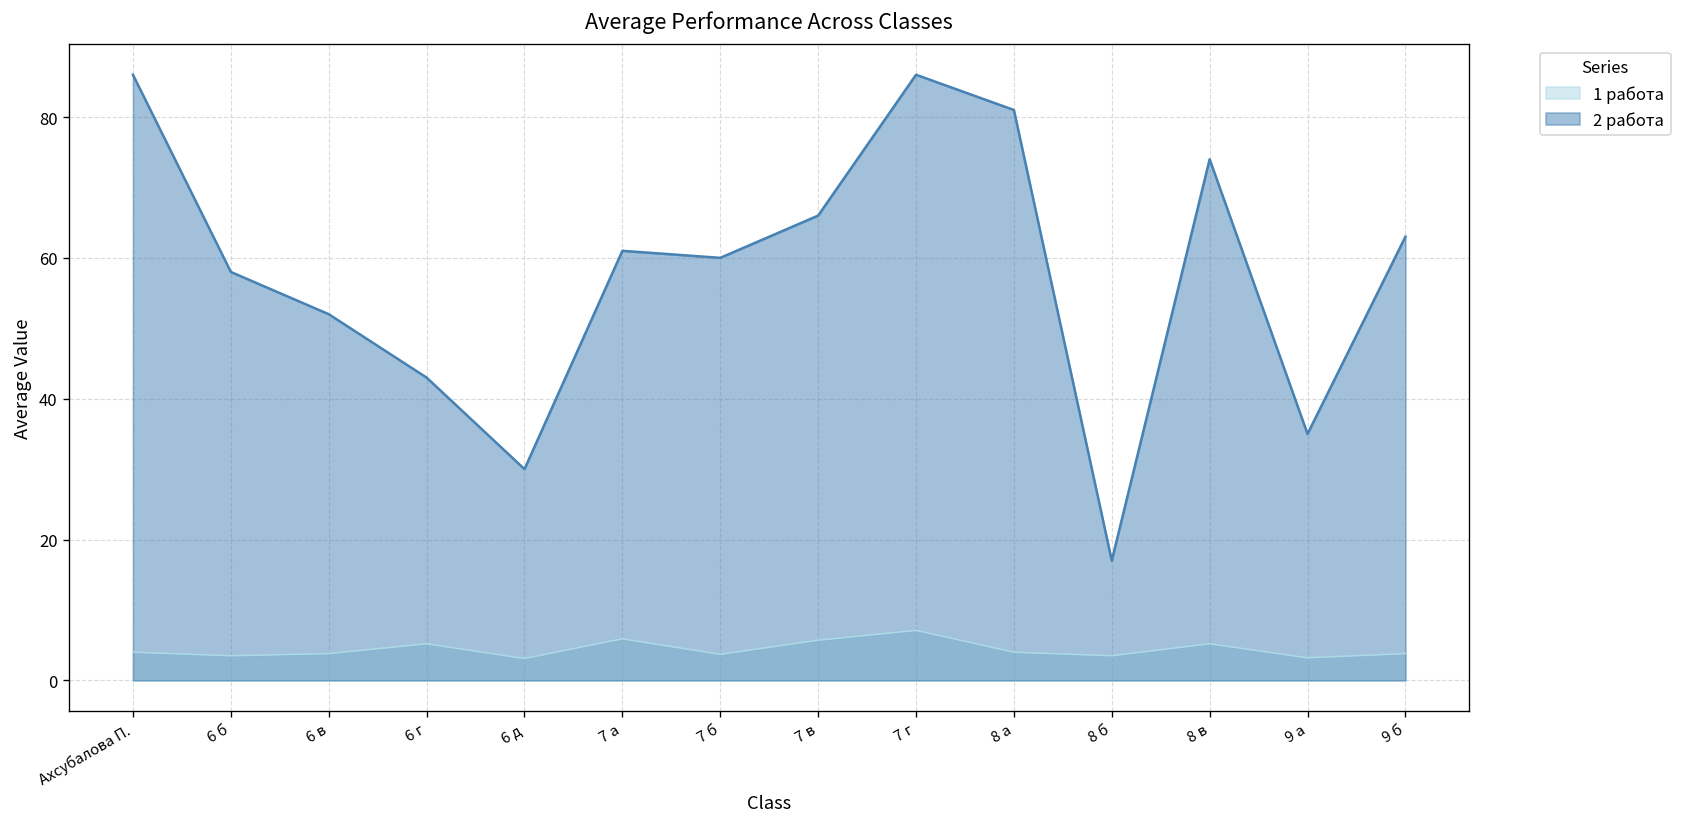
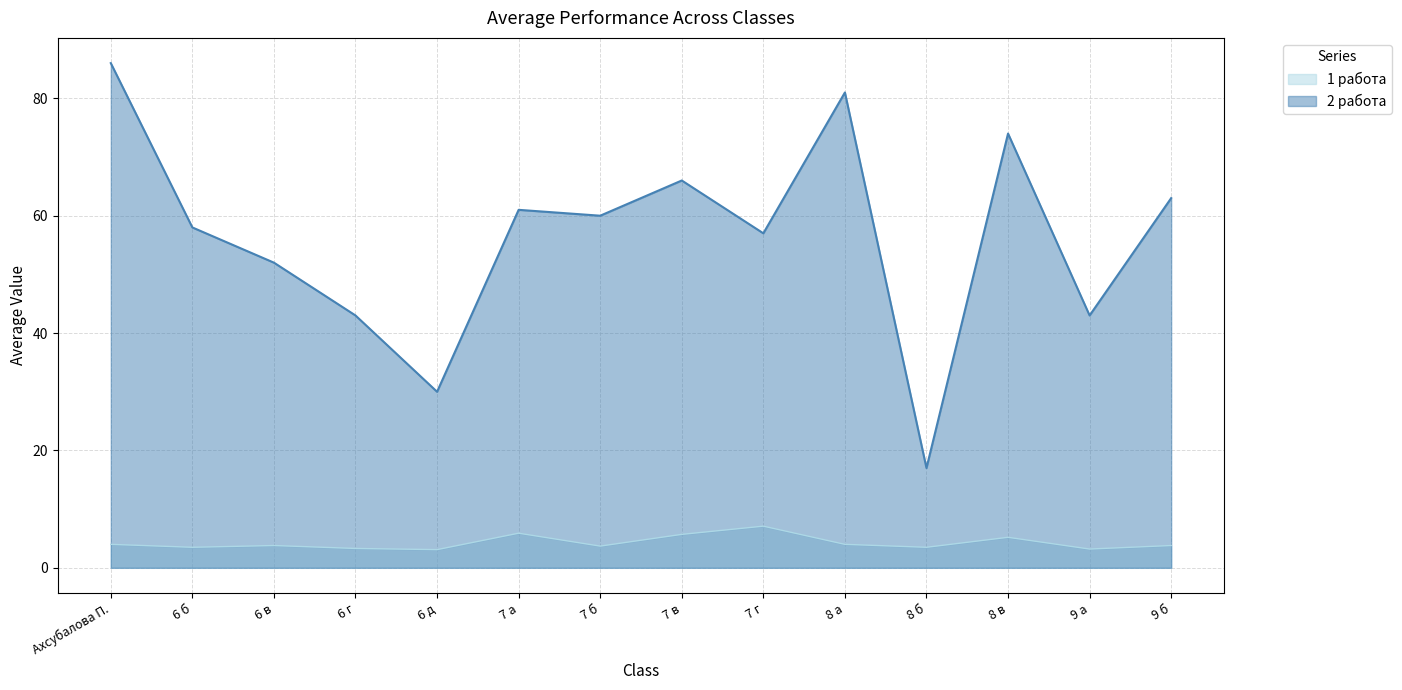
1 работа, 6 г: 5 -> 3
2 работа, 7 г: 86 -> 57
2 работа, 9 а: 35 -> 43
